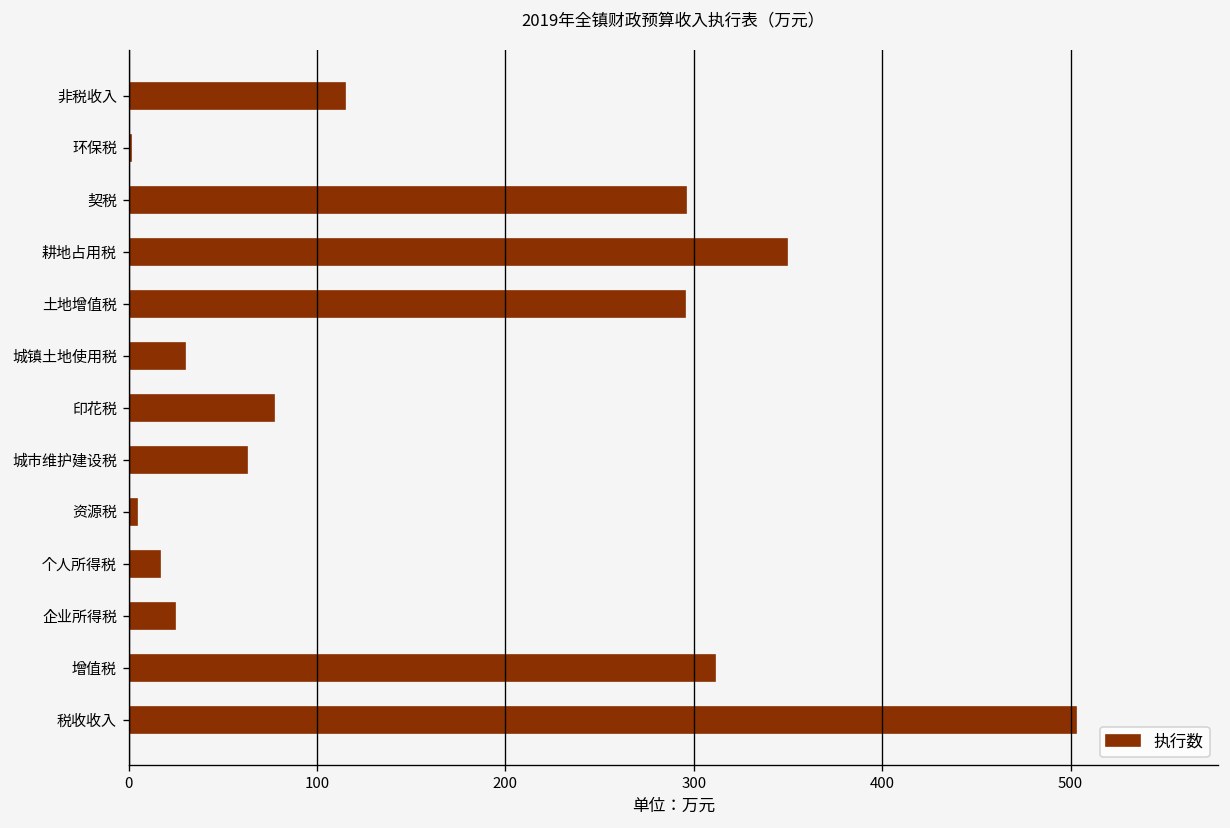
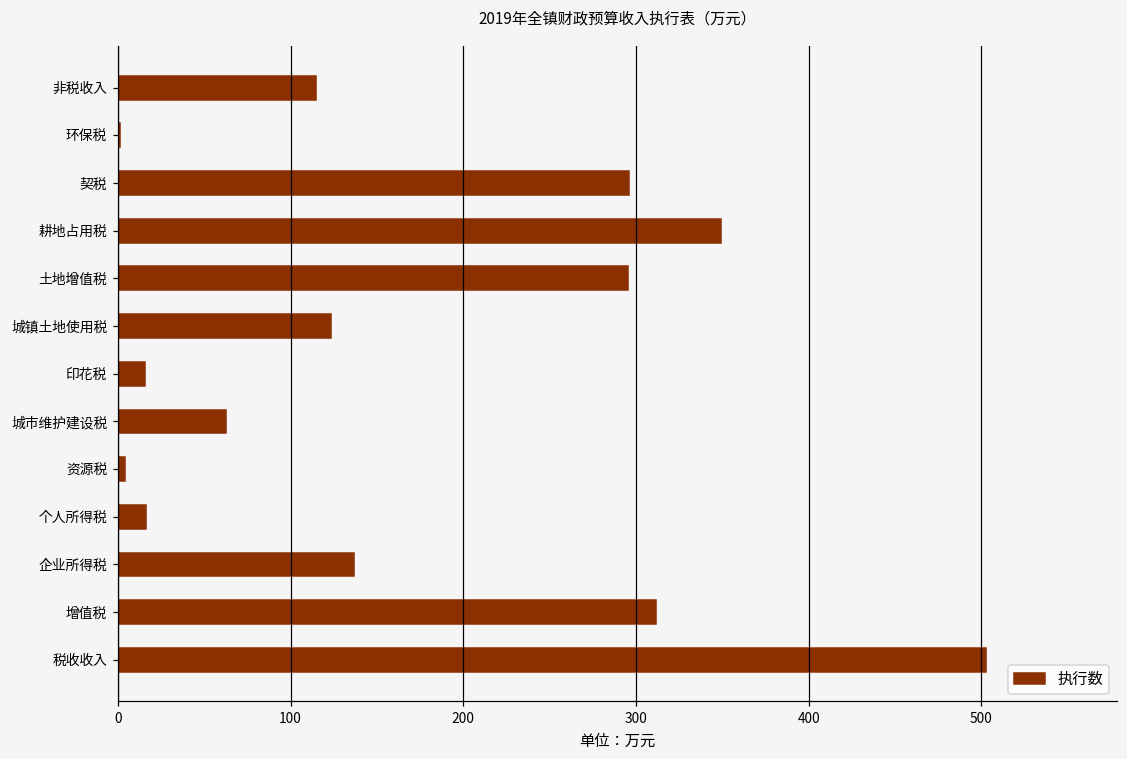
城镇土地使用税: 30 -> 124
印花税: 77 -> 15
企业所得税: 25 -> 137
